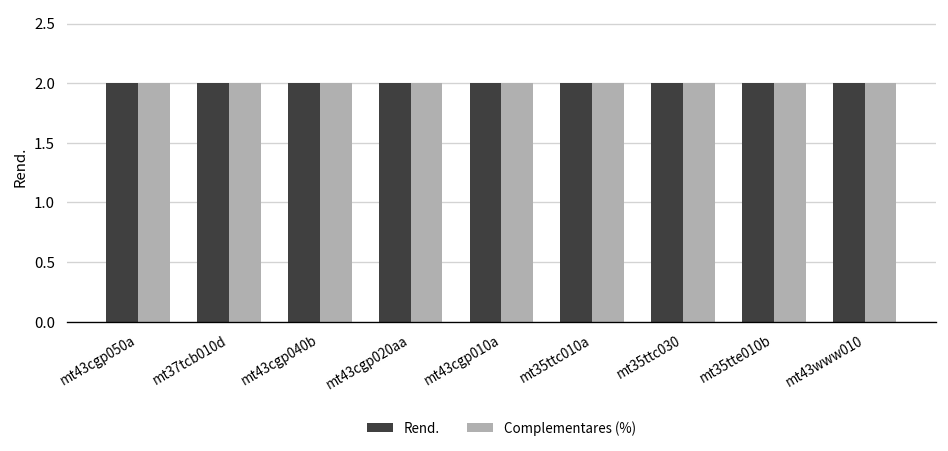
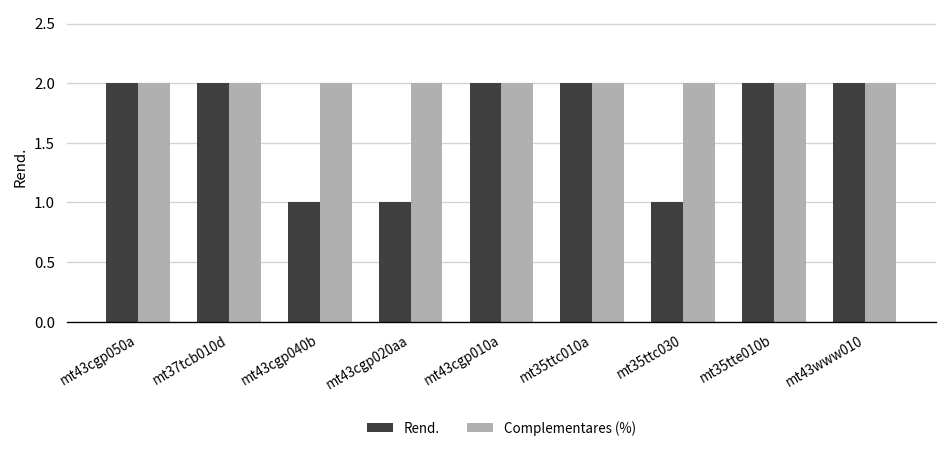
Rend., mt43cgp040b: 2 -> 1
Rend., mt43cgp020aa: 2 -> 1
Rend., mt35ttc030: 2 -> 1
